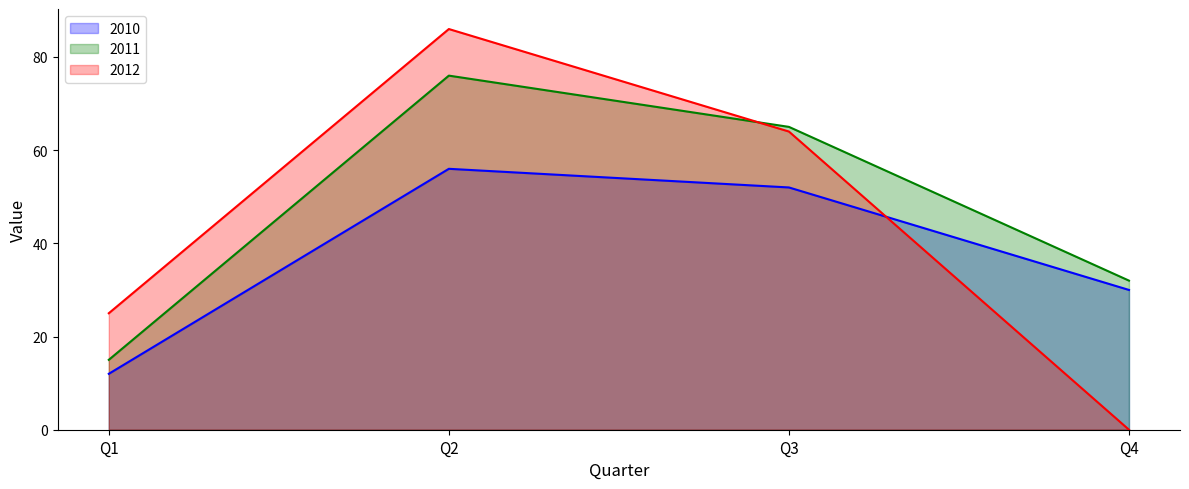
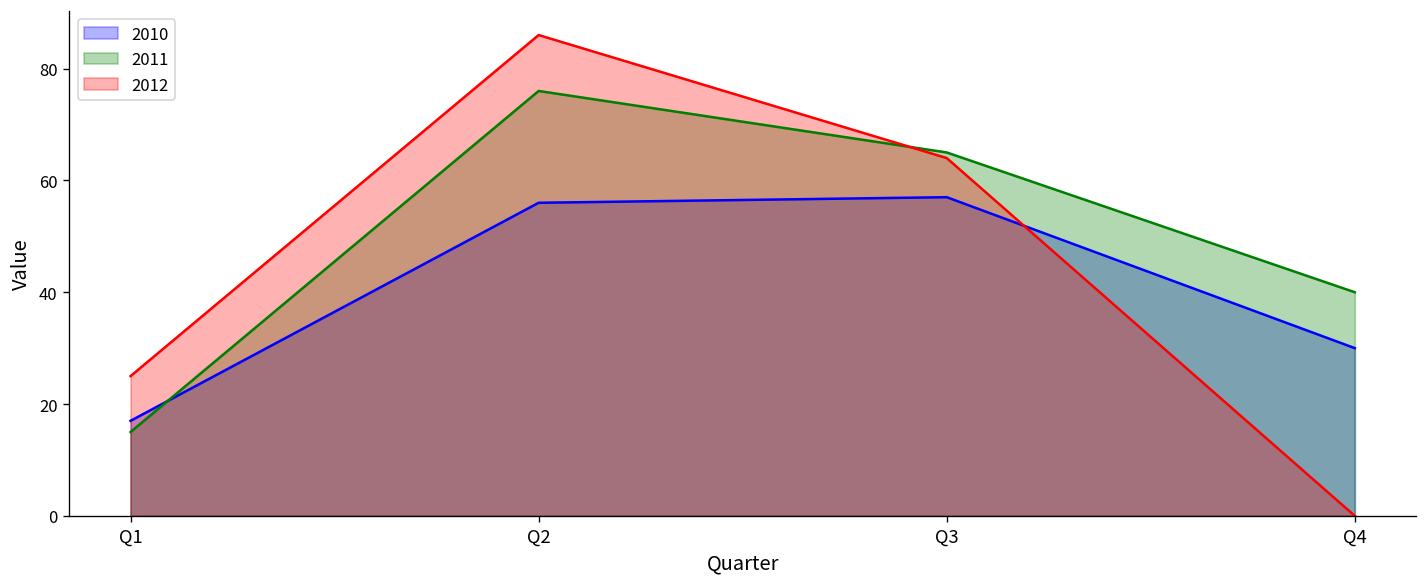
2010, Q1: 12 -> 17
2010, Q3: 52 -> 57
2011, Q4: 32 -> 40
